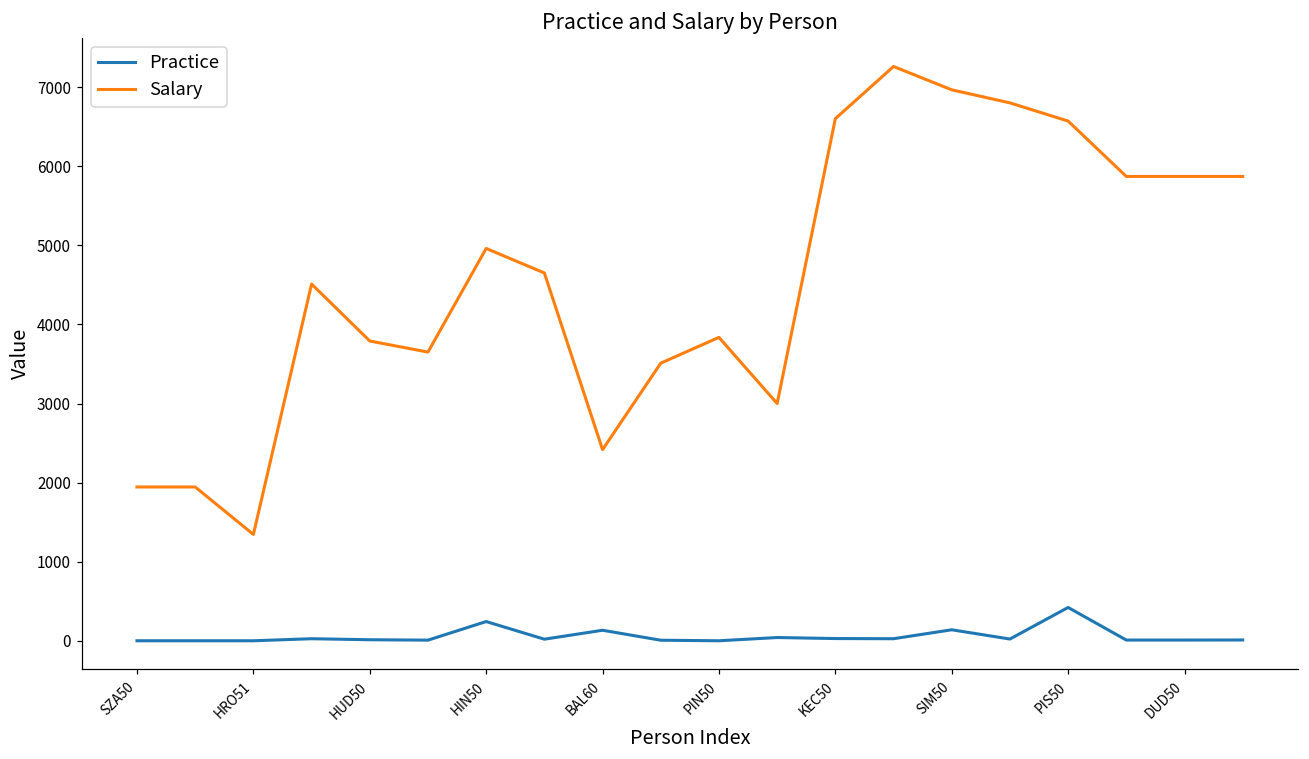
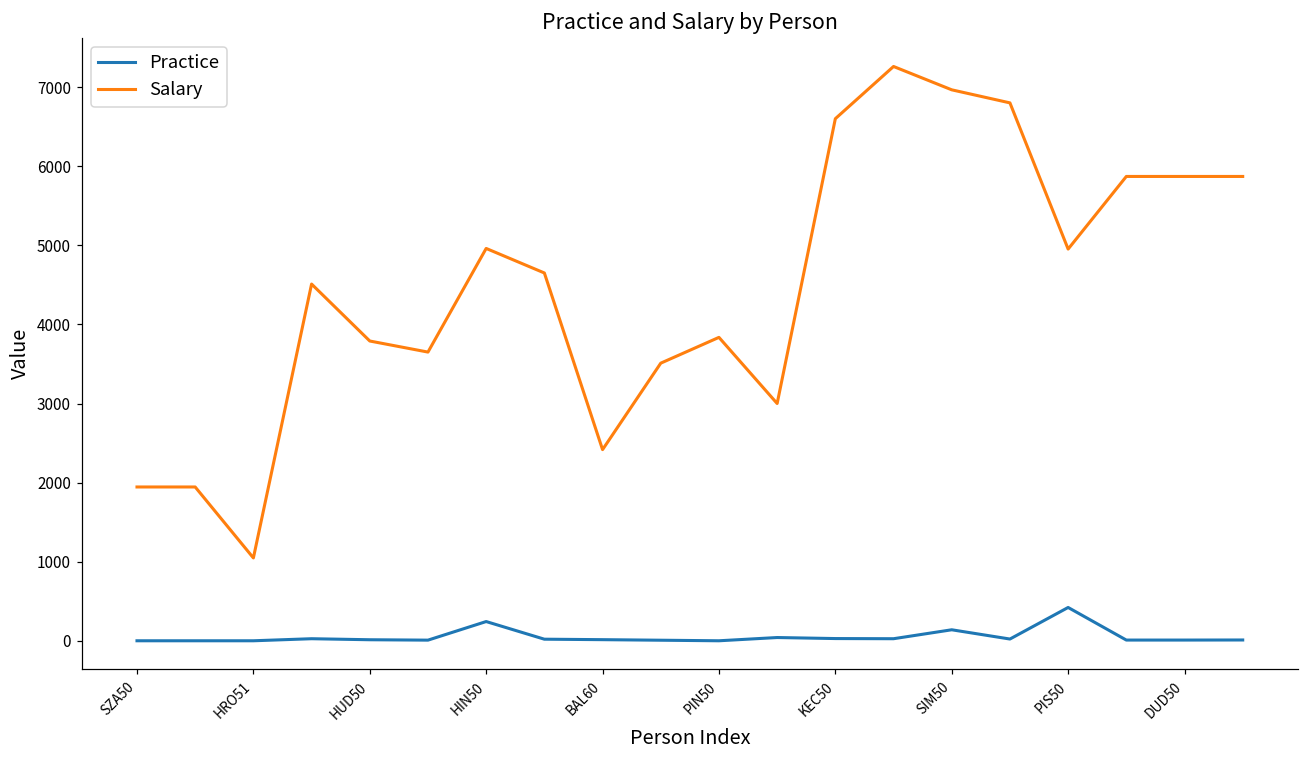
Salary, HRO51: 1300 -> 1000
Practice, BAL60: 100 -> 0
Salary, PIS50: 6600 -> 5000
